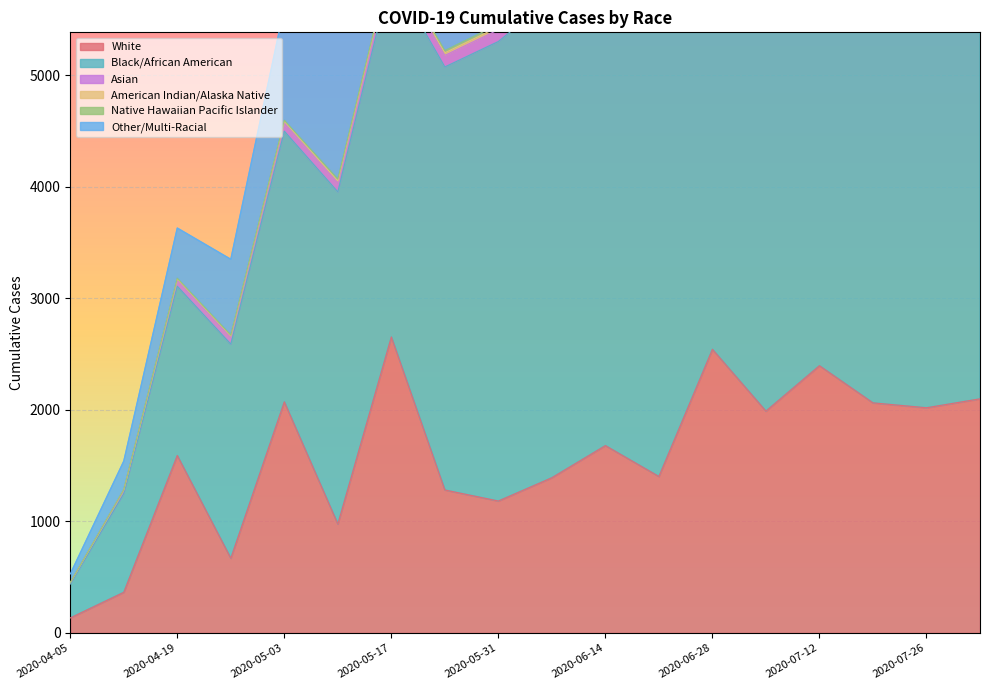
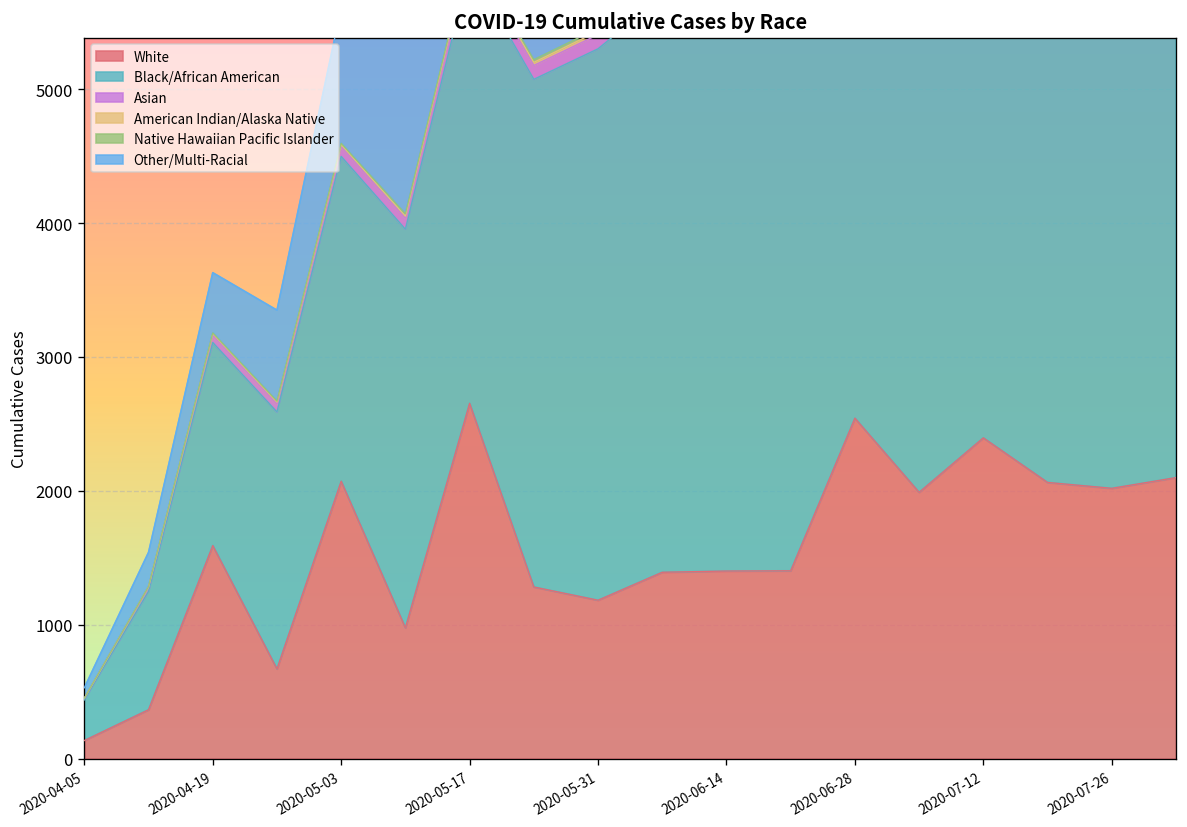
White, 2020-06-14: 1680 -> 1400
